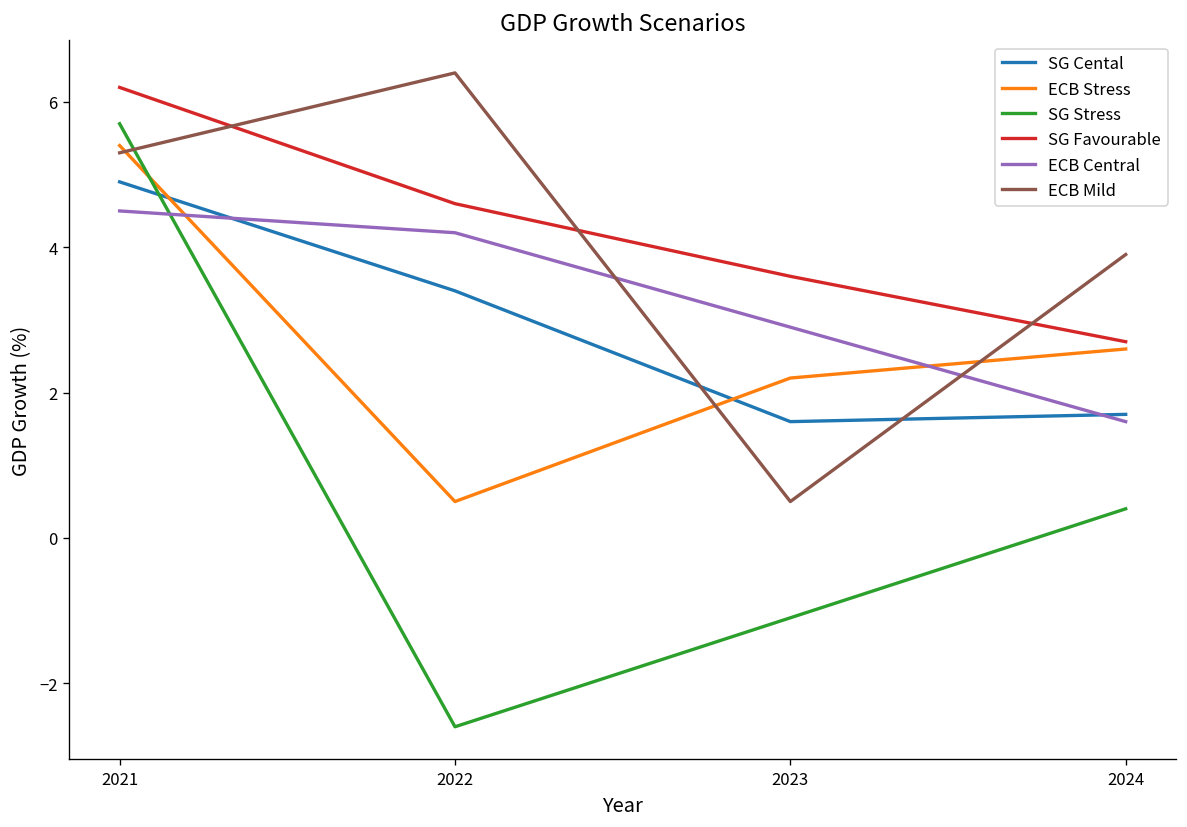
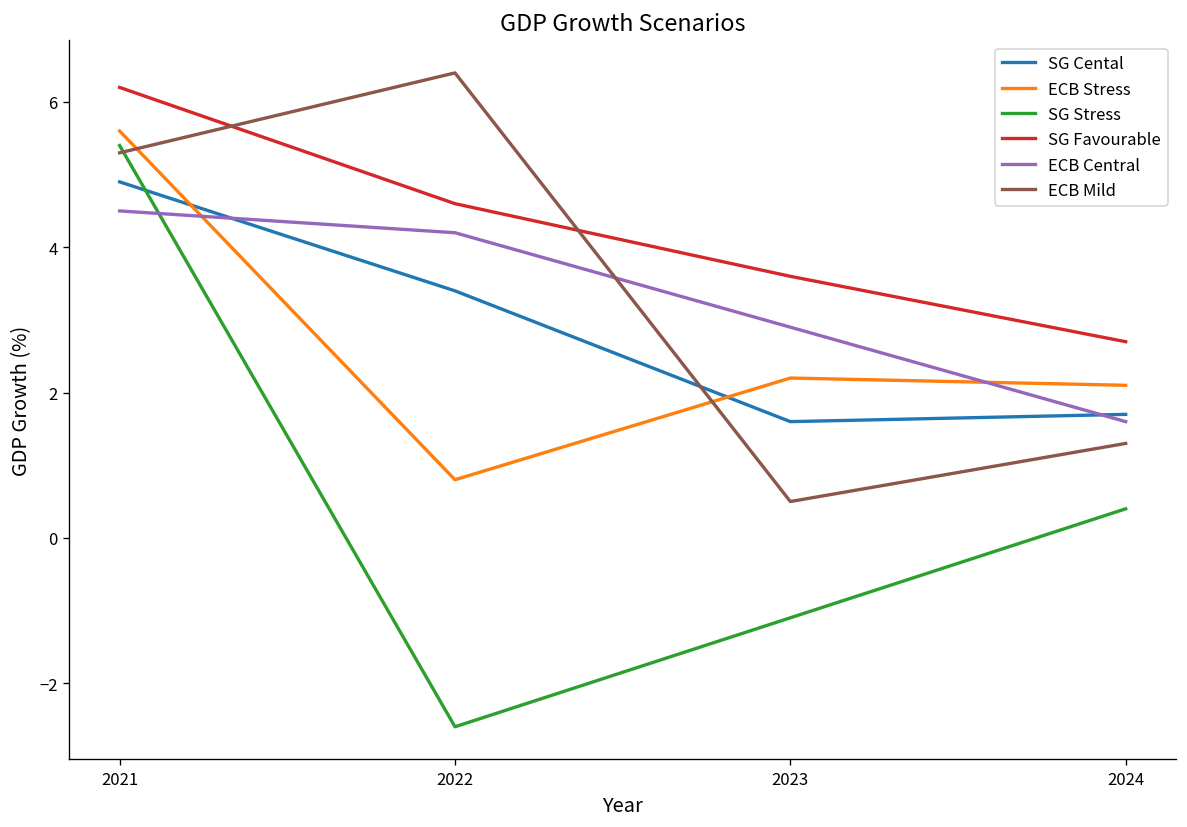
ECB Stress, 2021: 5.4 -> 5.6
SG Stress, 2021: 5.7 -> 5.4
ECB Stress, 2022: 0.5 -> 0.8
ECB Stress, 2024: 2.6 -> 2.1
ECB Mild, 2024: 3.9 -> 1.3
